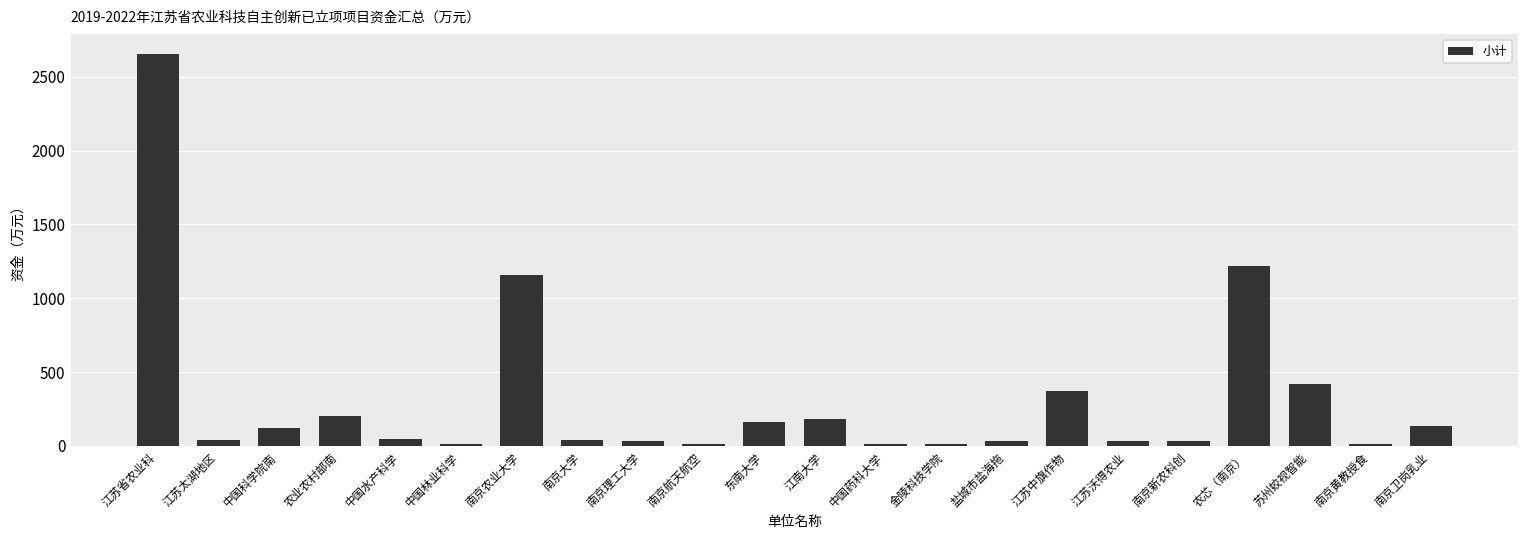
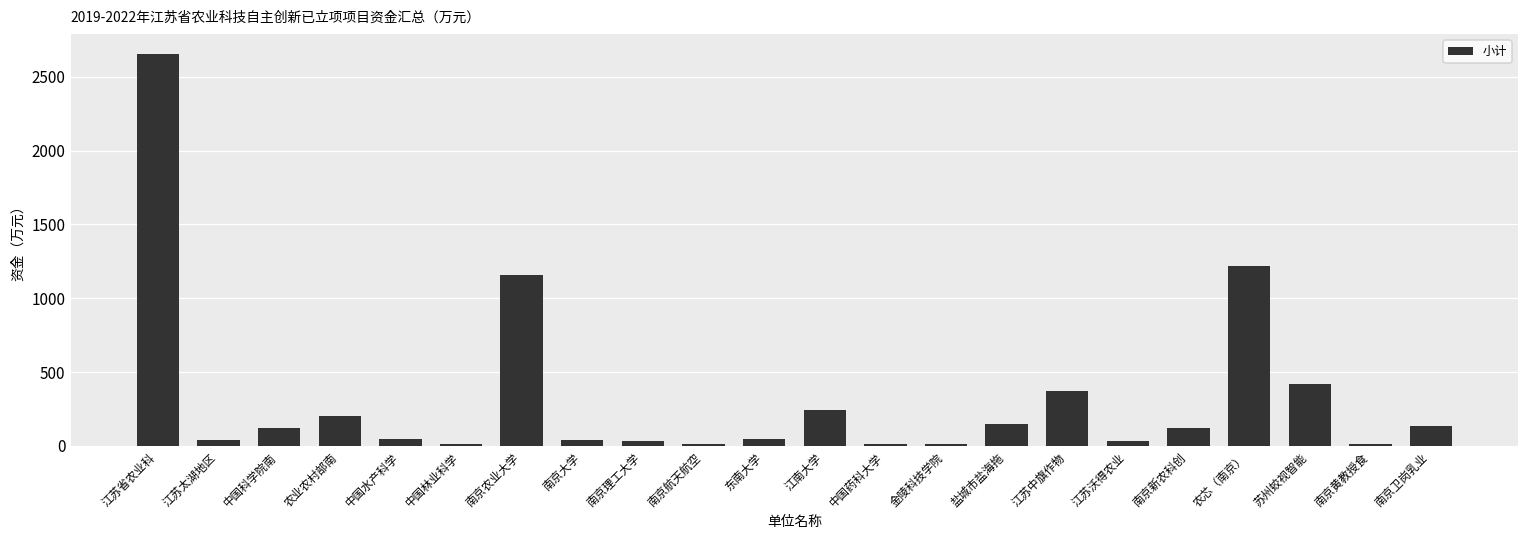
东南大学: 160 -> 50
江南大学: 180 -> 250
盐城市盐海拖: 30 -> 150
南京新农科创: 30 -> 120
